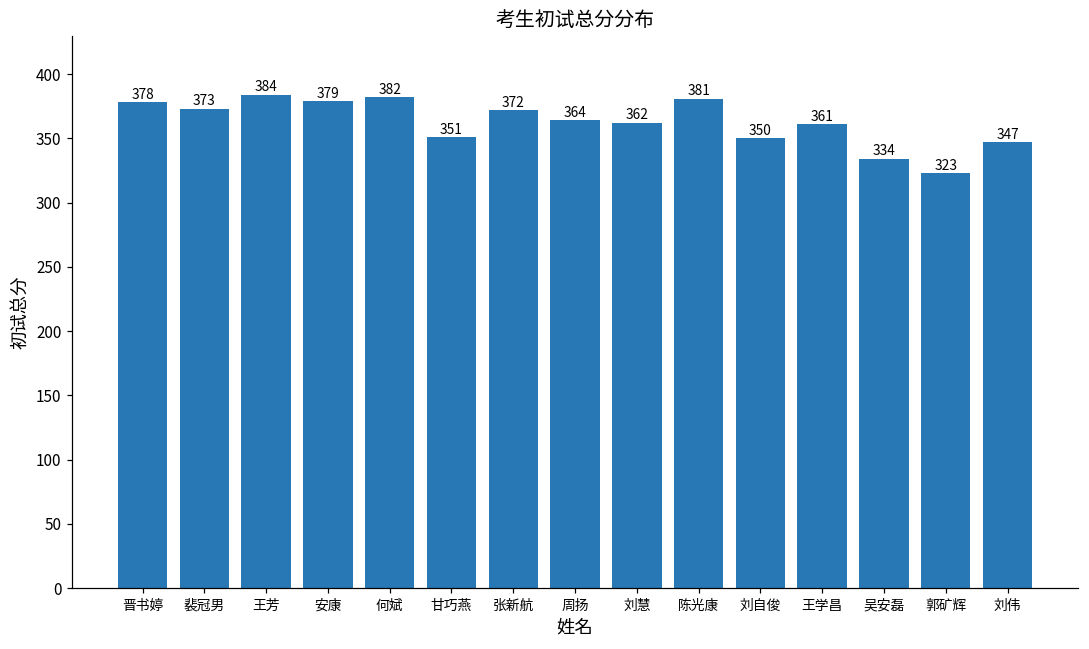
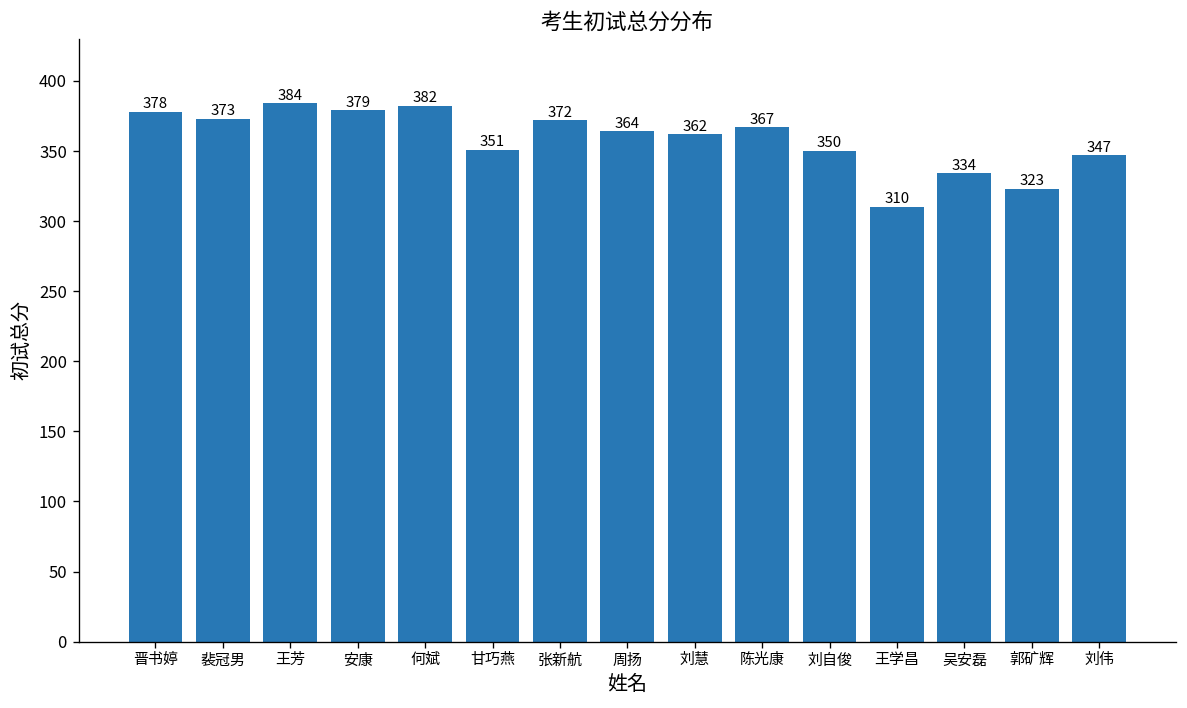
陈光康: 381 -> 367
王学昌: 361 -> 310
